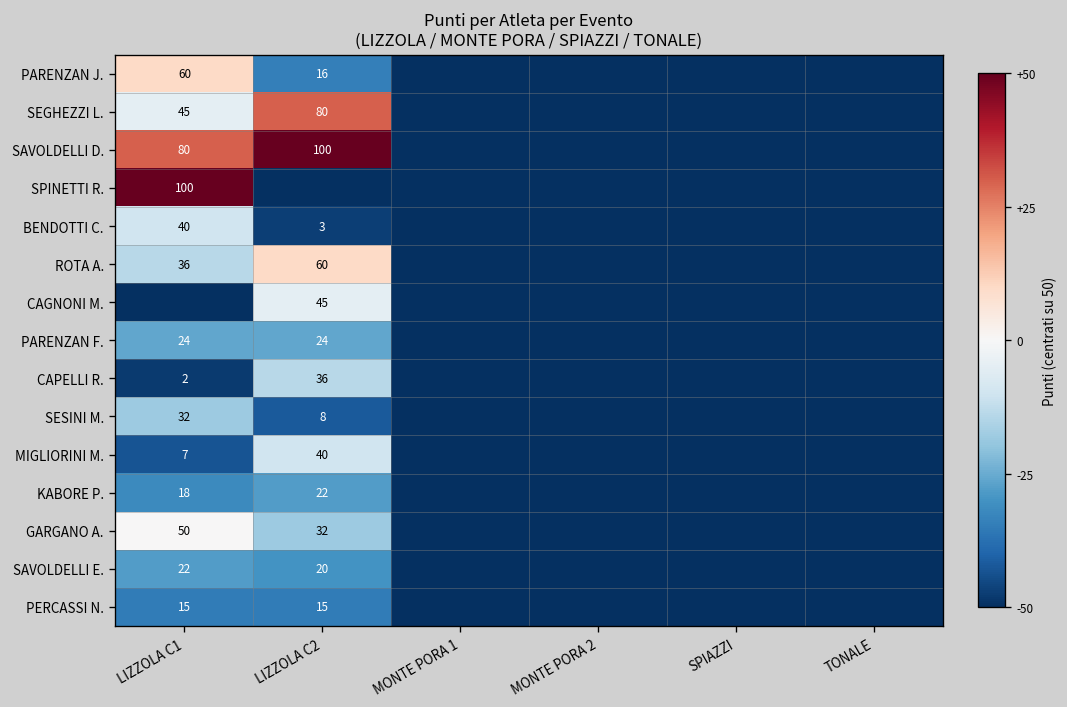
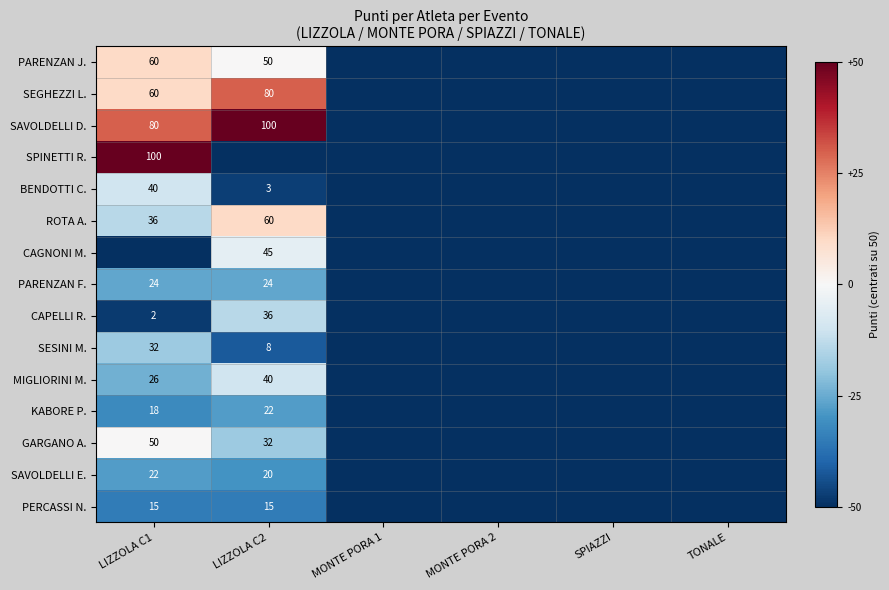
PARENZAN J., LIZZOLA C2: 16 -> 50
SEGHEZZI L., LIZZOLA C1: 45 -> 60
MIGLIORINI M., LIZZOLA C1: 7 -> 26
